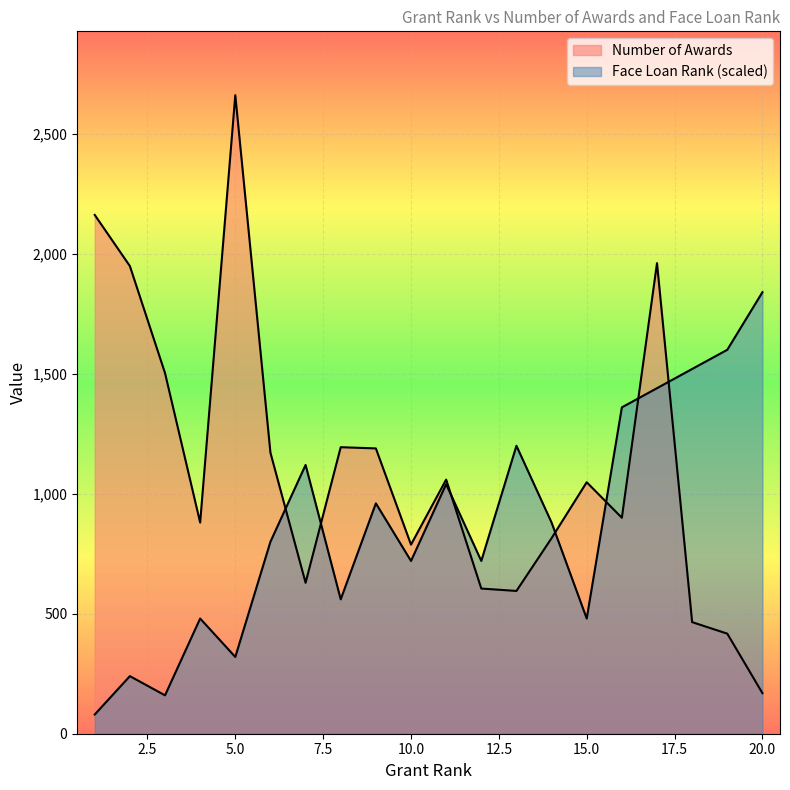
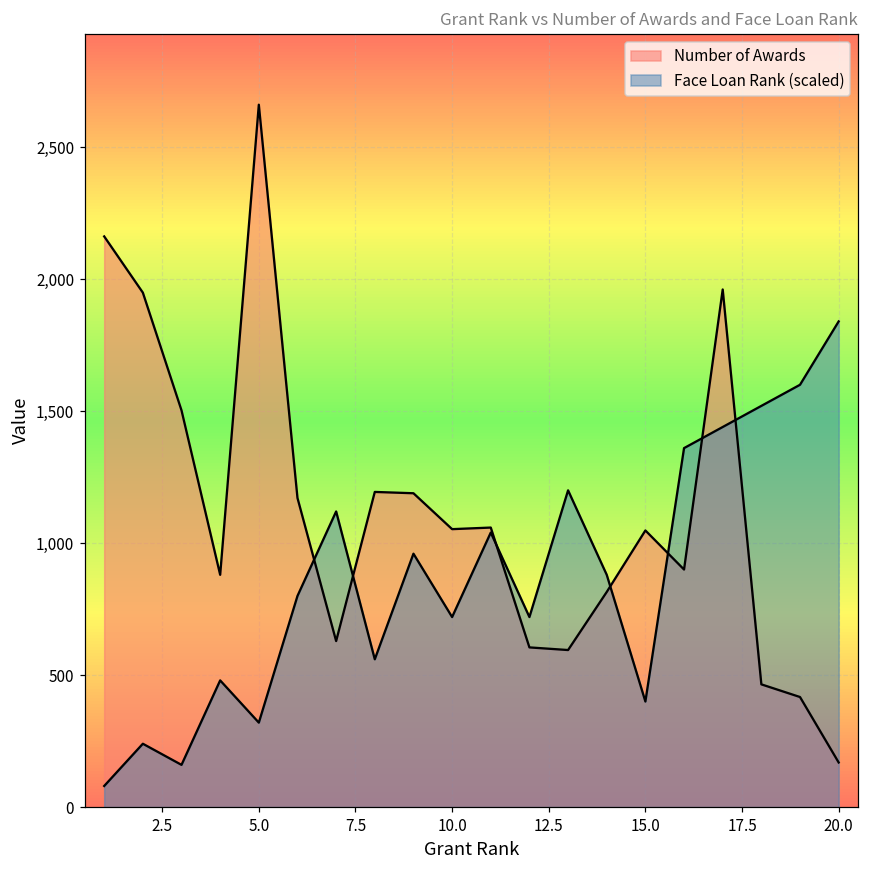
Number of Awards, 10.0: 790 -> 1,050
Face Loan Rank (scaled), 15.0: 480 -> 400
